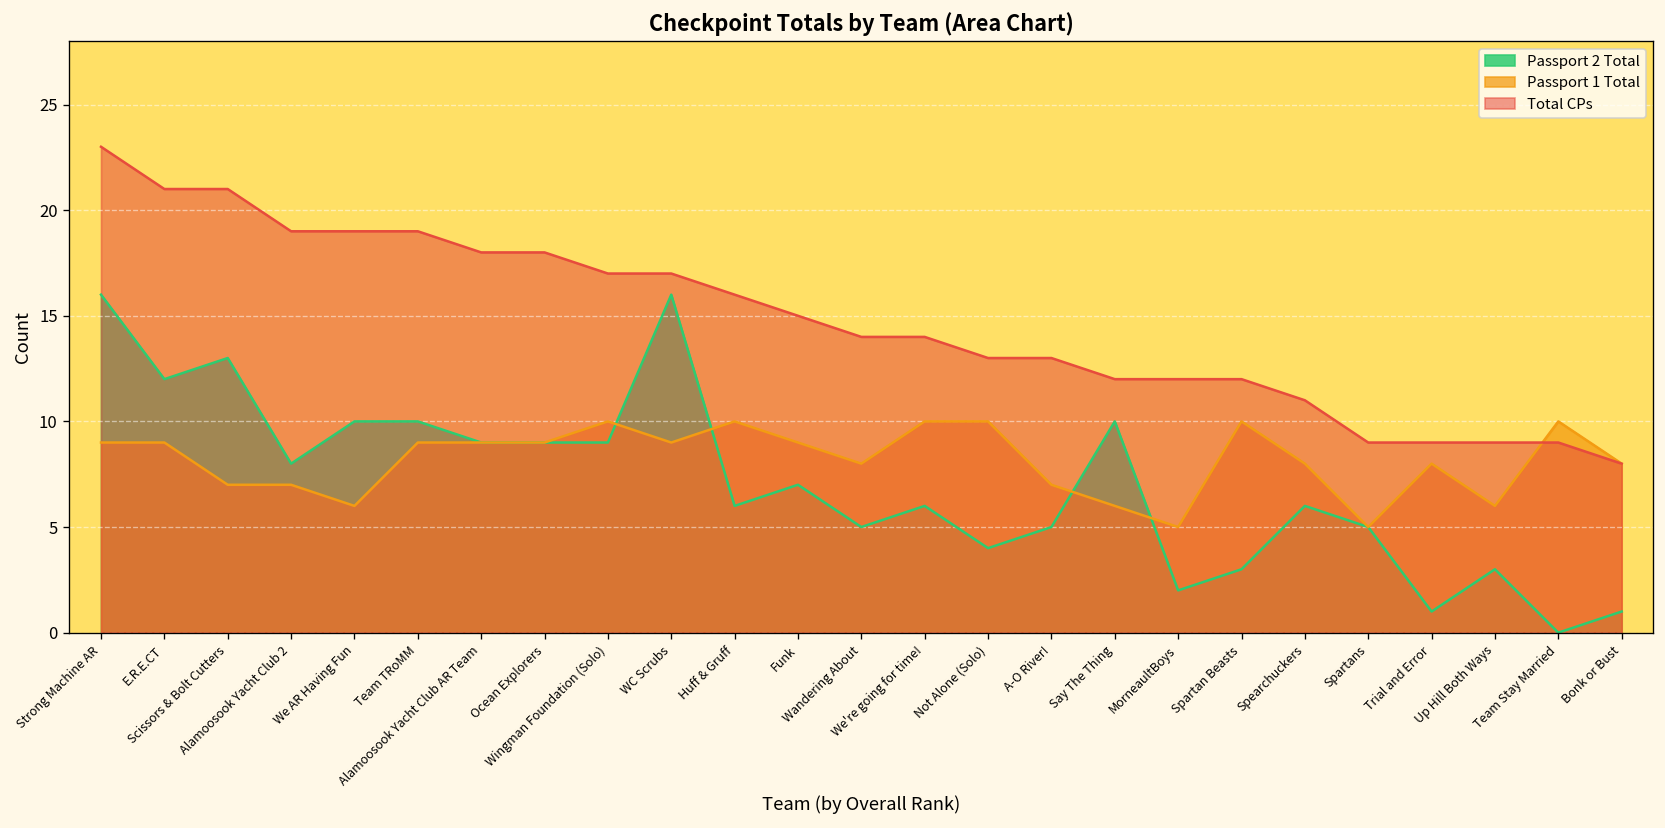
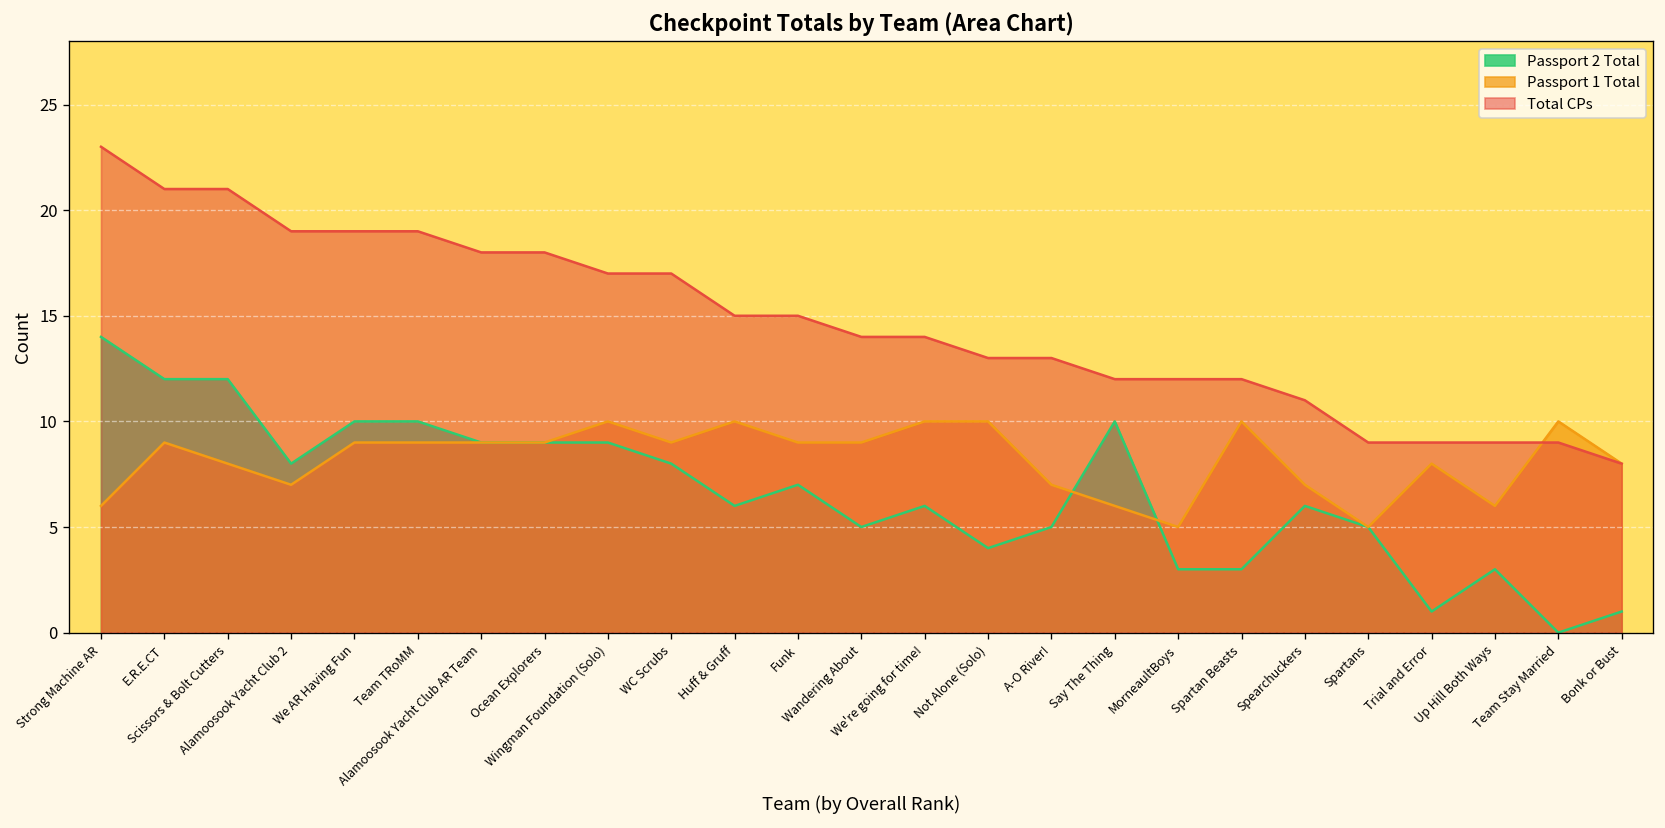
Passport 2 Total, Strong Machine AR: 16 -> 14
Passport 1 Total, Strong Machine AR: 9 -> 6
Passport 2 Total, Scissors & Bolt Cutters: 13 -> 12
Passport 1 Total, Scissors & Bolt Cutters: 7 -> 8
Passport 1 Total, We AR Having Fun: 6 -> 9
Passport 2 Total, WC Scrubs: 16 -> 8
Total CPs, Huff & Gruff: 16 -> 15
Passport 1 Total, Wandering About: 8 -> 9
Passport 2 Total, MorneaultBoys: 2 -> 3
Passport 1 Total, Spearchuckers: 8 -> 7
